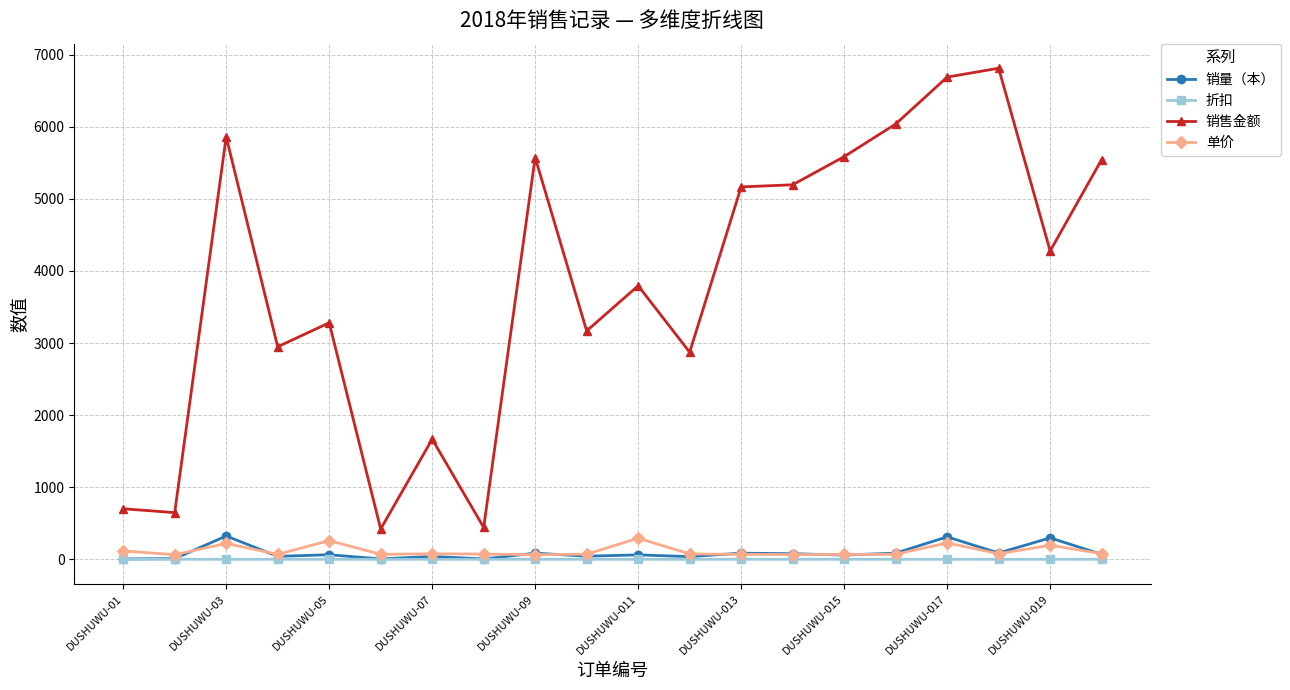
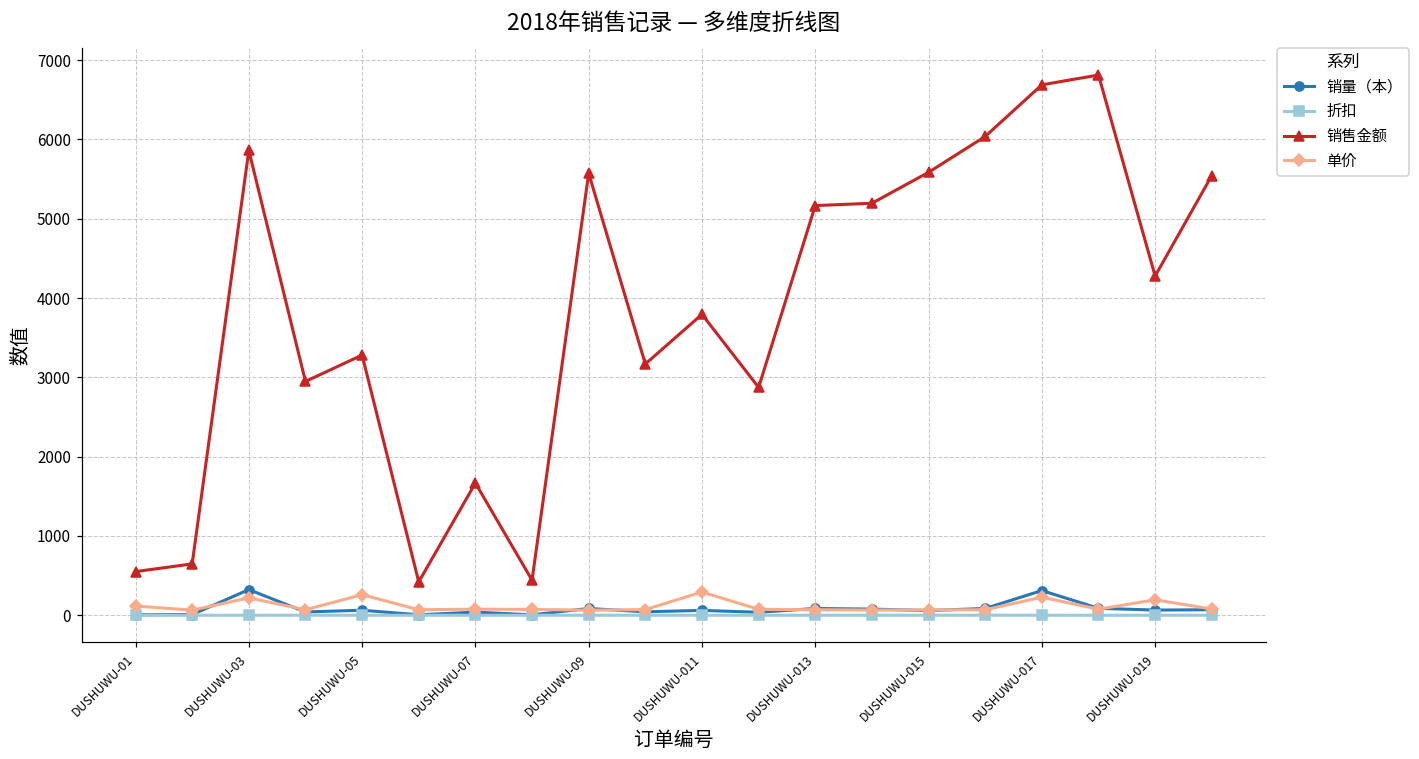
销售金额, DUSHUWU-01: 700 -> 600
销量（本）, DUSHUWU-019: 300 -> 100
